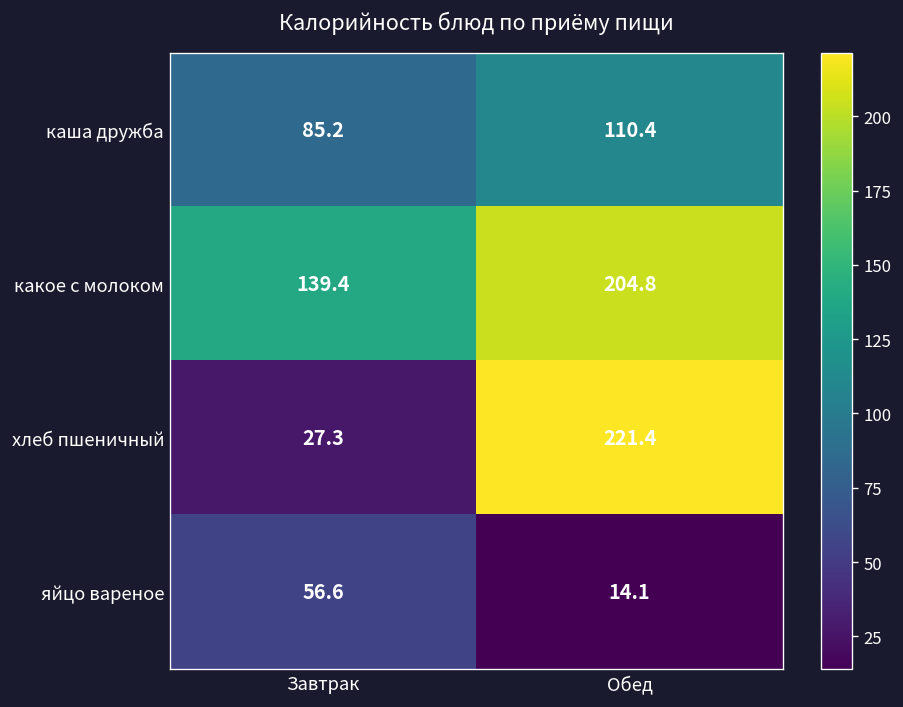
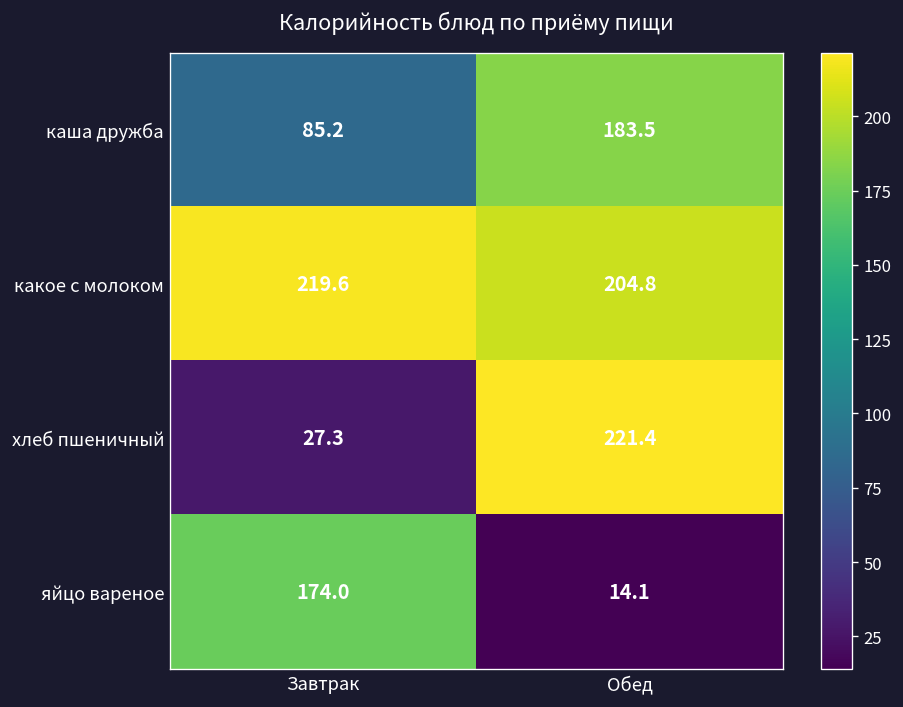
каша дружба, Обед: 110.4 -> 183.5
какое с молоком, Завтрак: 139.4 -> 219.6
яйцо вареное, Завтрак: 56.6 -> 174.0
